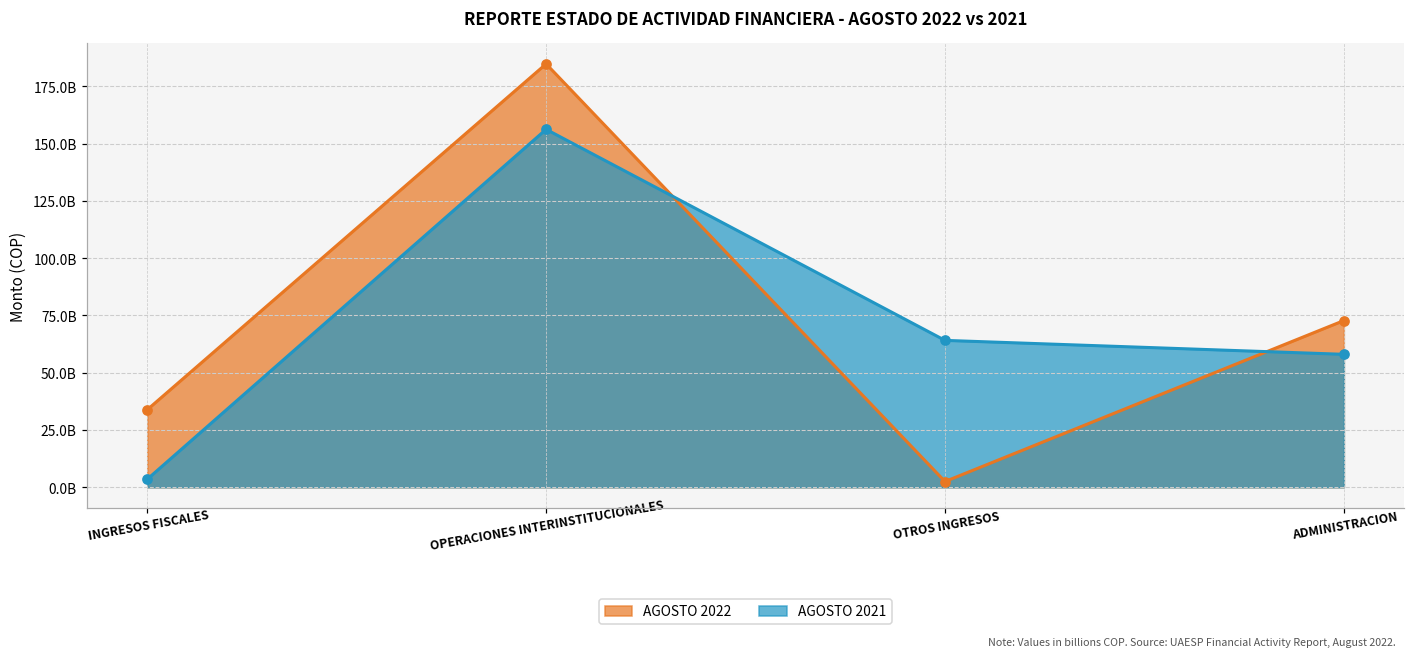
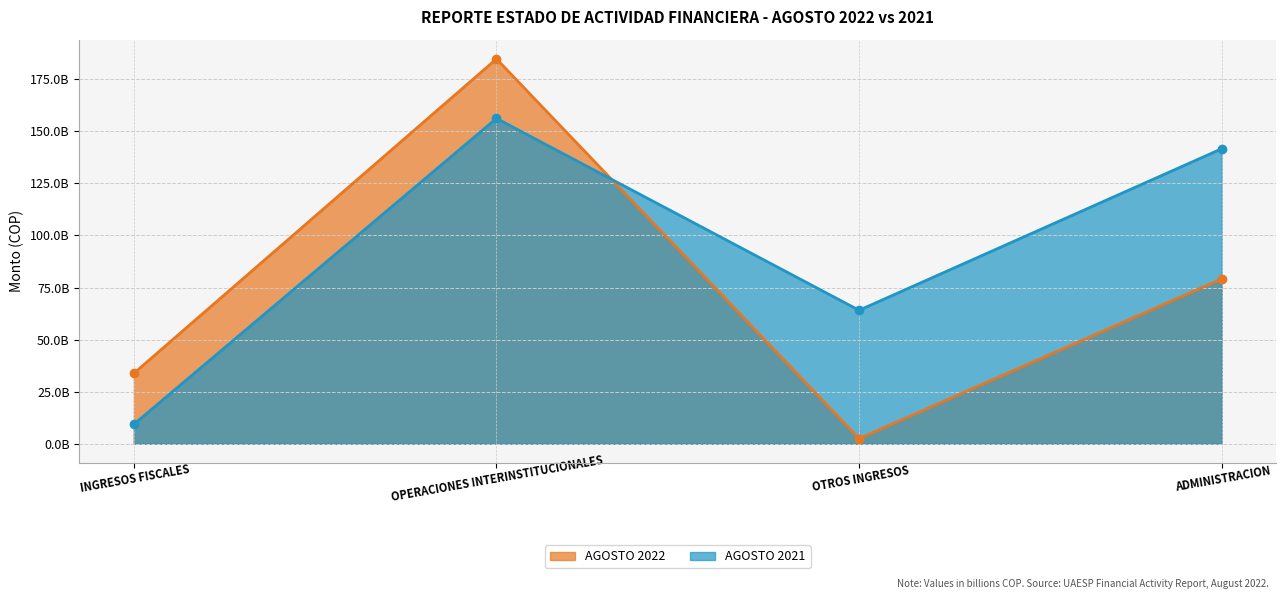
AGOSTO 2021, INGRESOS FISCALES: 3000000000 -> 9000000000
AGOSTO 2022, ADMINISTRACION: 73000000000 -> 79000000000
AGOSTO 2021, ADMINISTRACION: 58000000000 -> 142000000000
